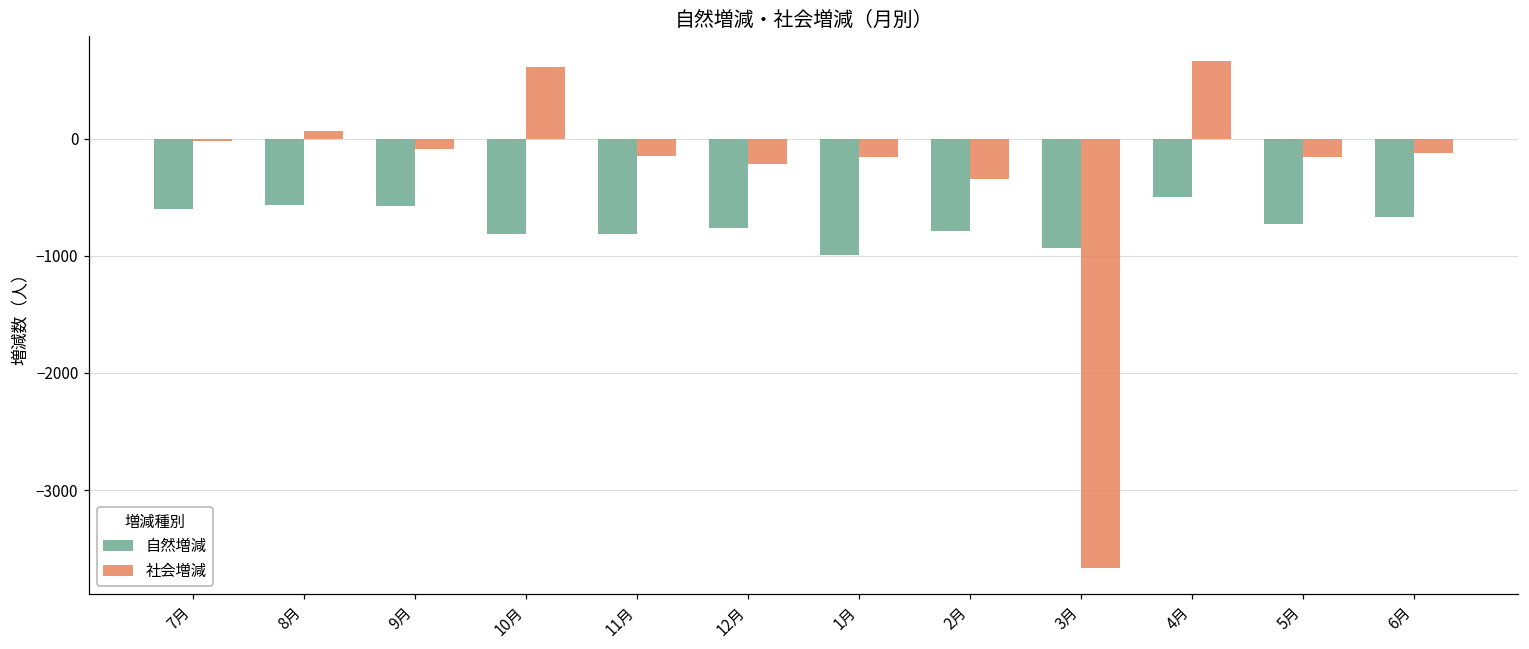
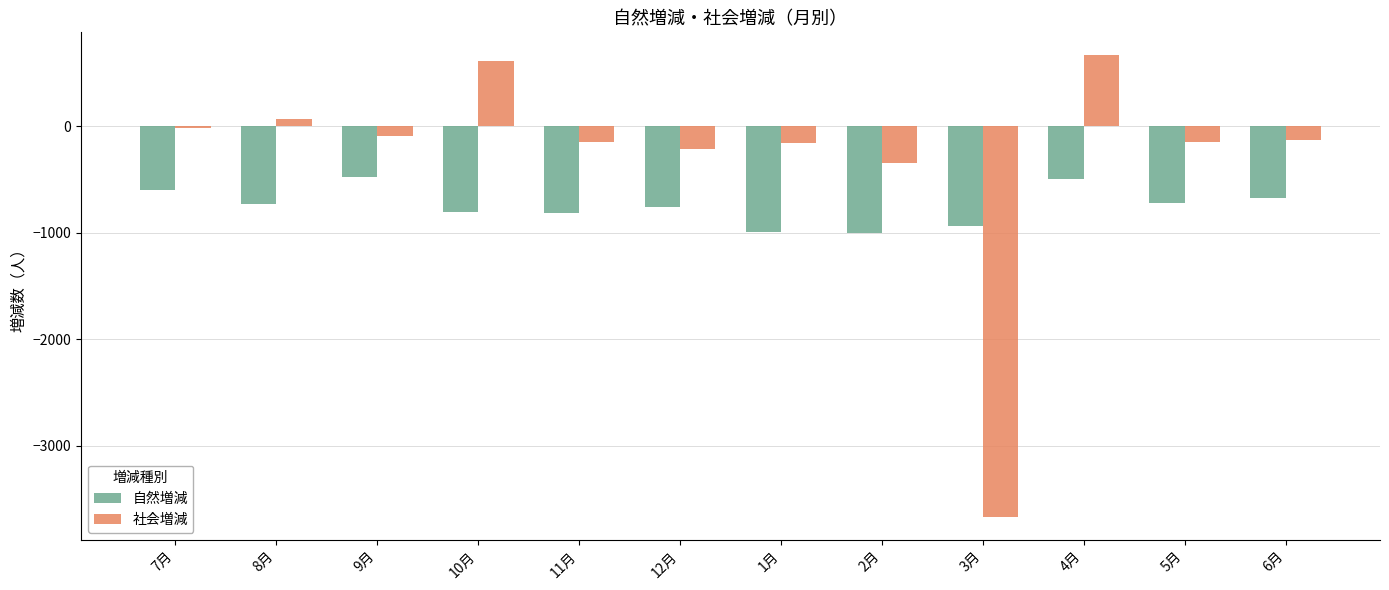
自然増減, 8月: -570 -> -730
自然増減, 9月: -570 -> -480
自然増減, 2月: -790 -> -1010
